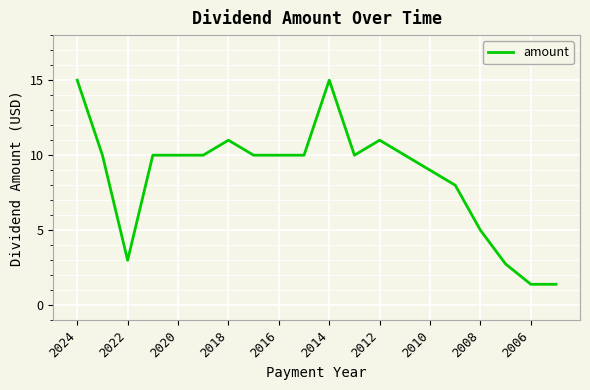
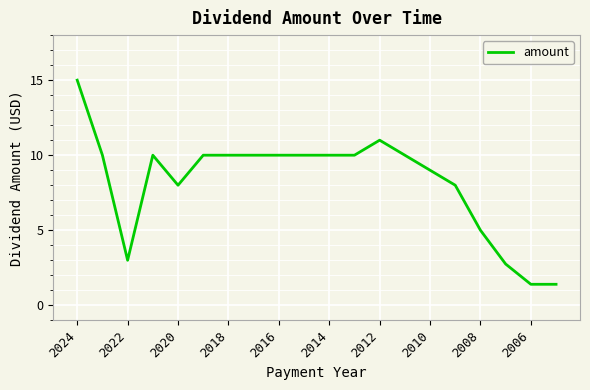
2020: 10 -> 8
2018: 11 -> 10
2014: 15 -> 10
